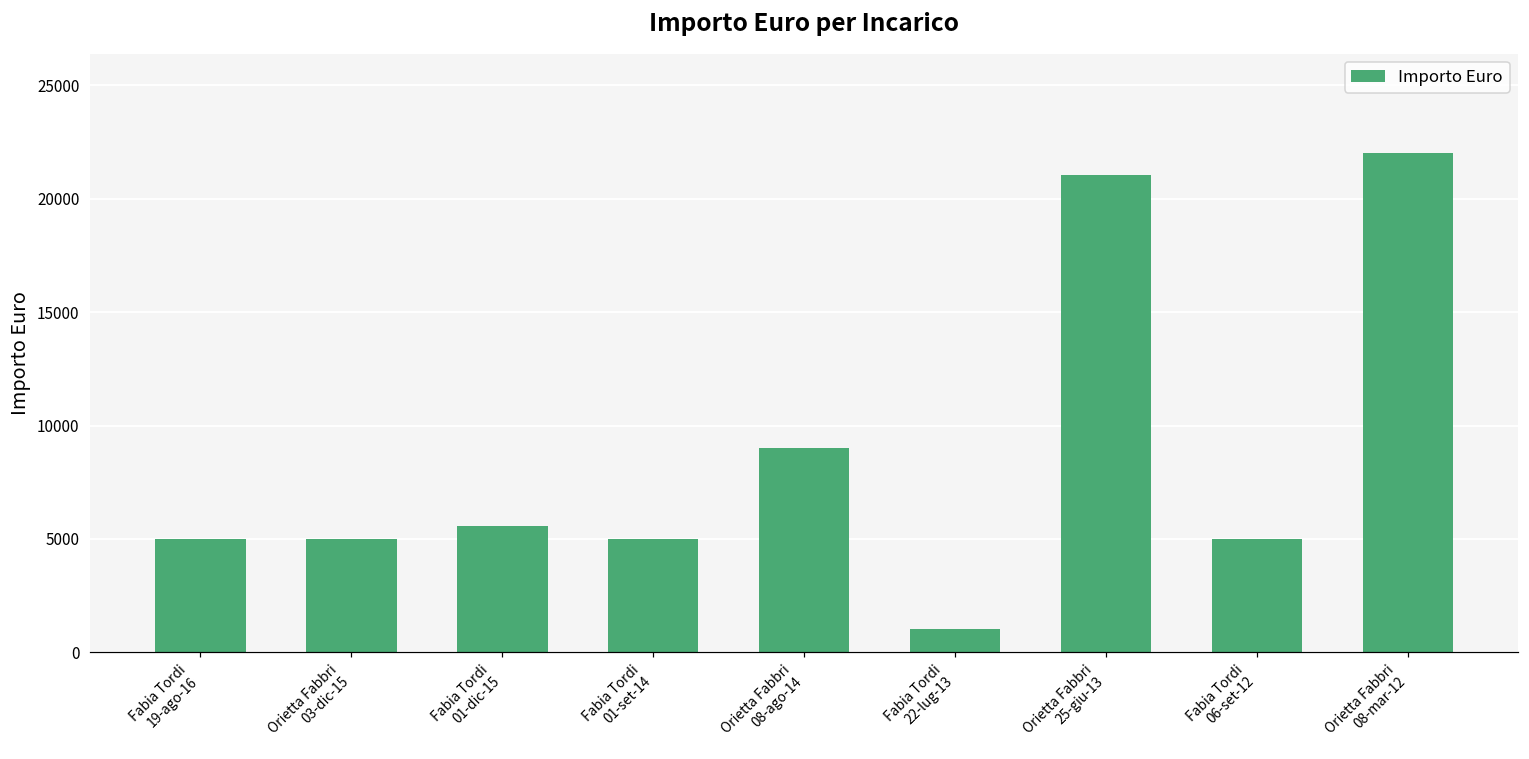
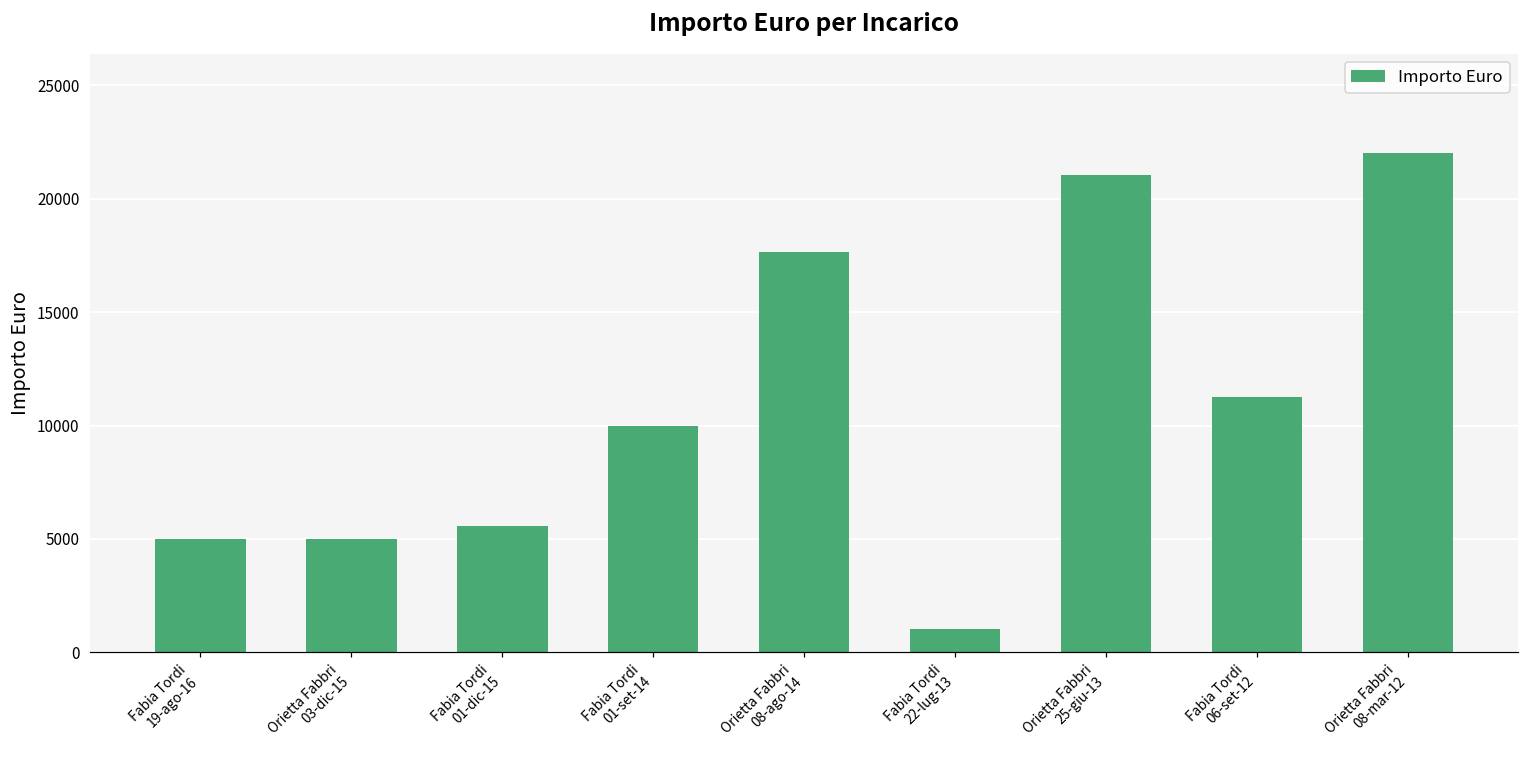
Fabia Tordi 01-set-14: 5000 -> 10000
Orietta Fabbri 08-ago-14: 9000 -> 17700
Fabia Tordi 06-set-12: 5000 -> 11200
